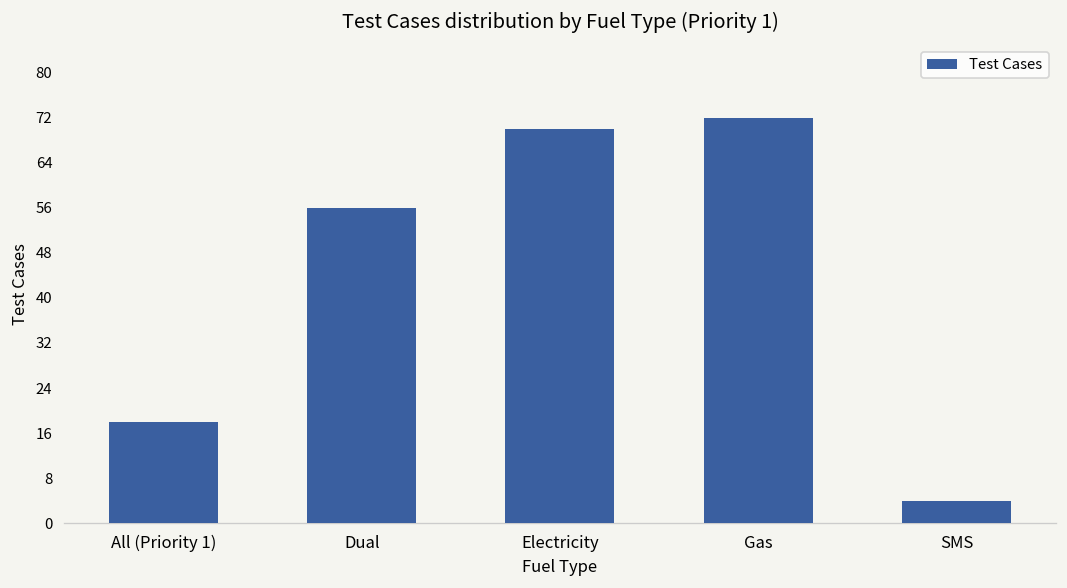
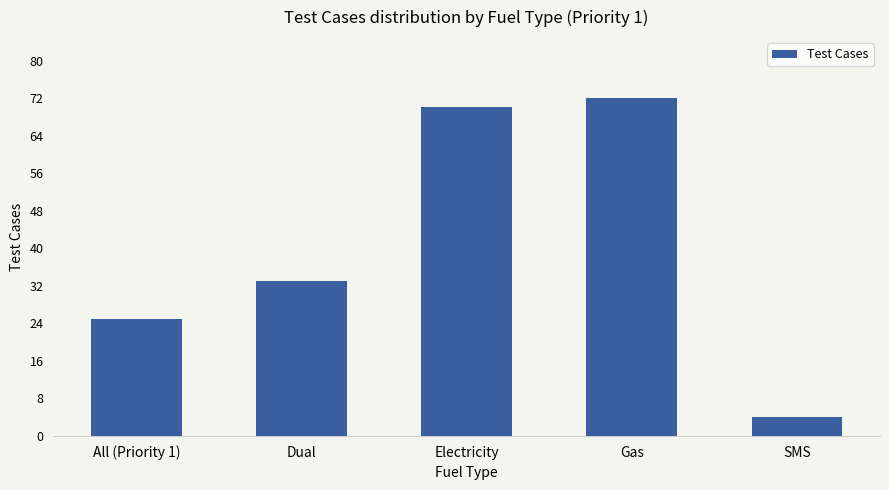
All (Priority 1): 18 -> 25
Dual: 56 -> 33
